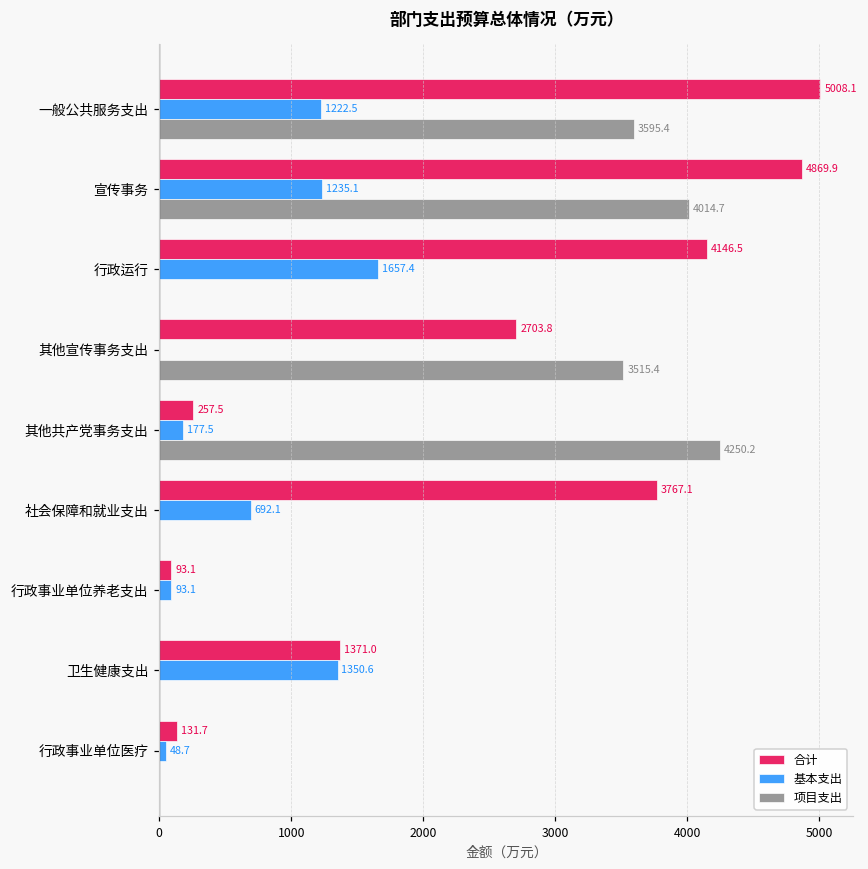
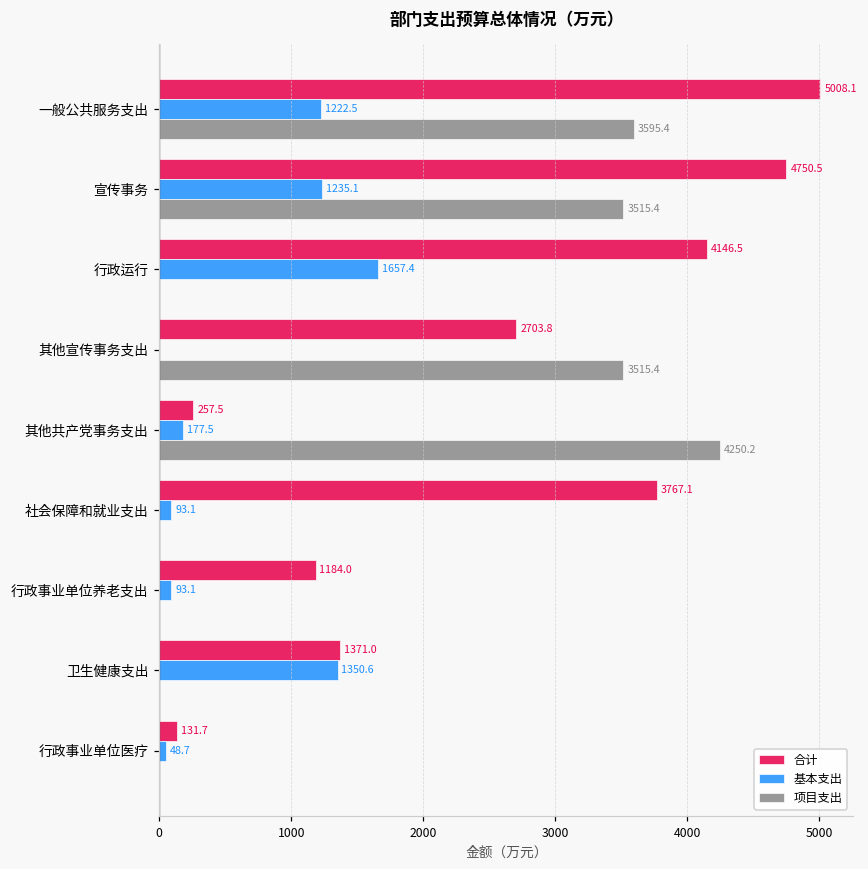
合计, 宣传事务: 4869.9 -> 4750.5
项目支出, 宣传事务: 4014.7 -> 3515.4
基本支出, 社会保障和就业支出: 692.1 -> 93.1
合计, 行政事业单位养老支出: 93.1 -> 1184.0
